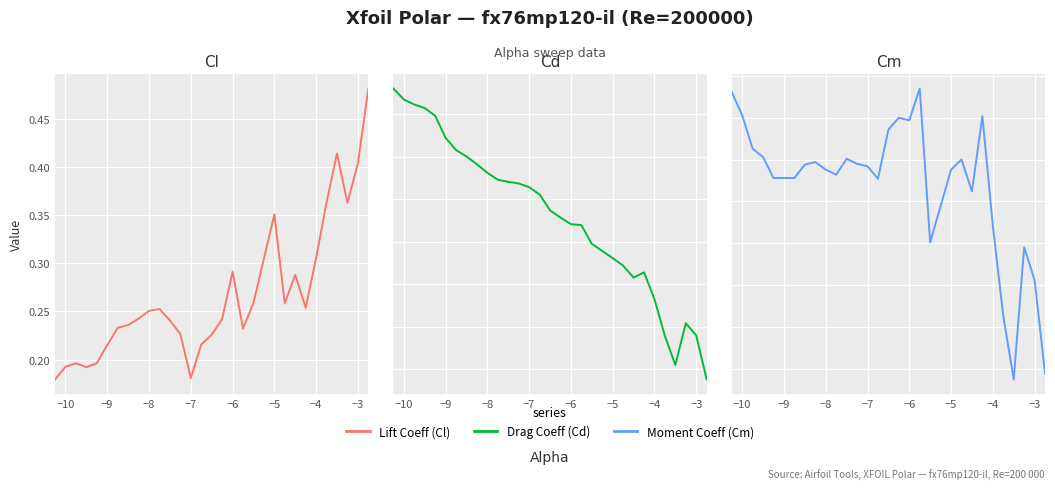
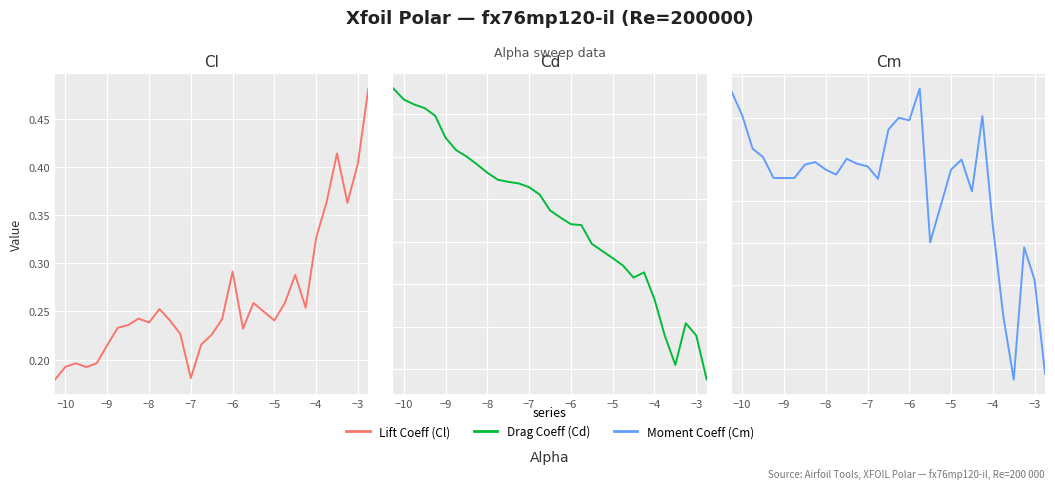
Cl, −8: 0.25 -> 0.24
Cl, −5: 0.35 -> 0.24
Cl, −4: 0.31 -> 0.33
